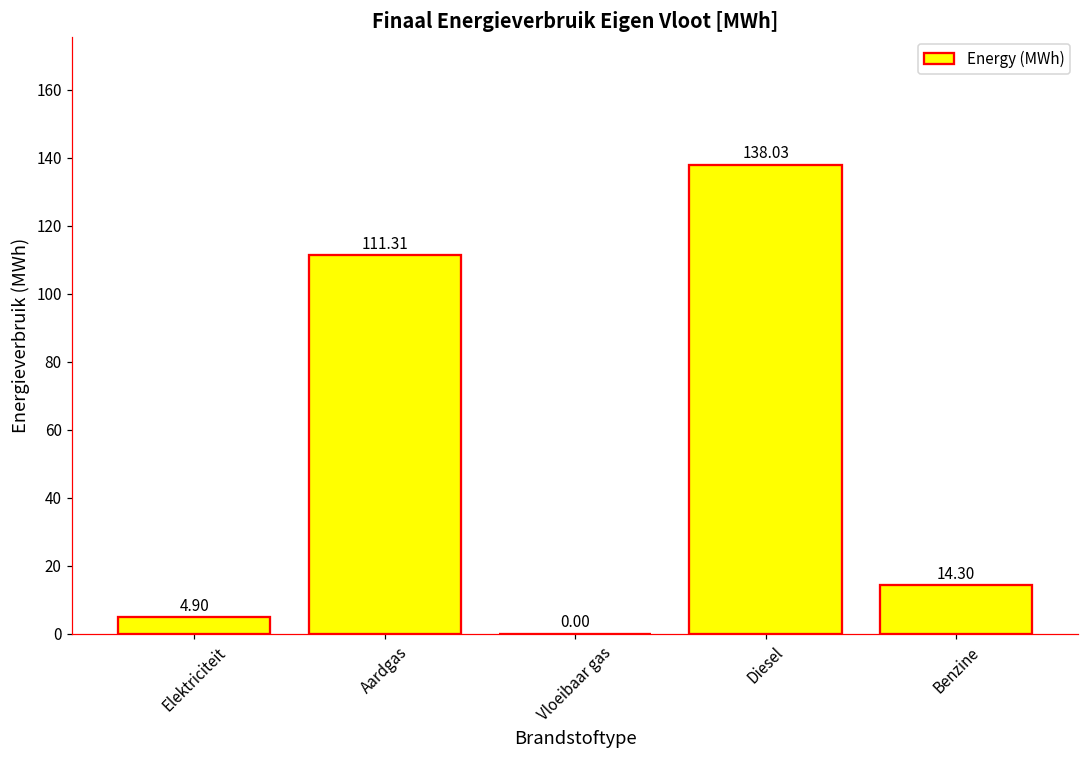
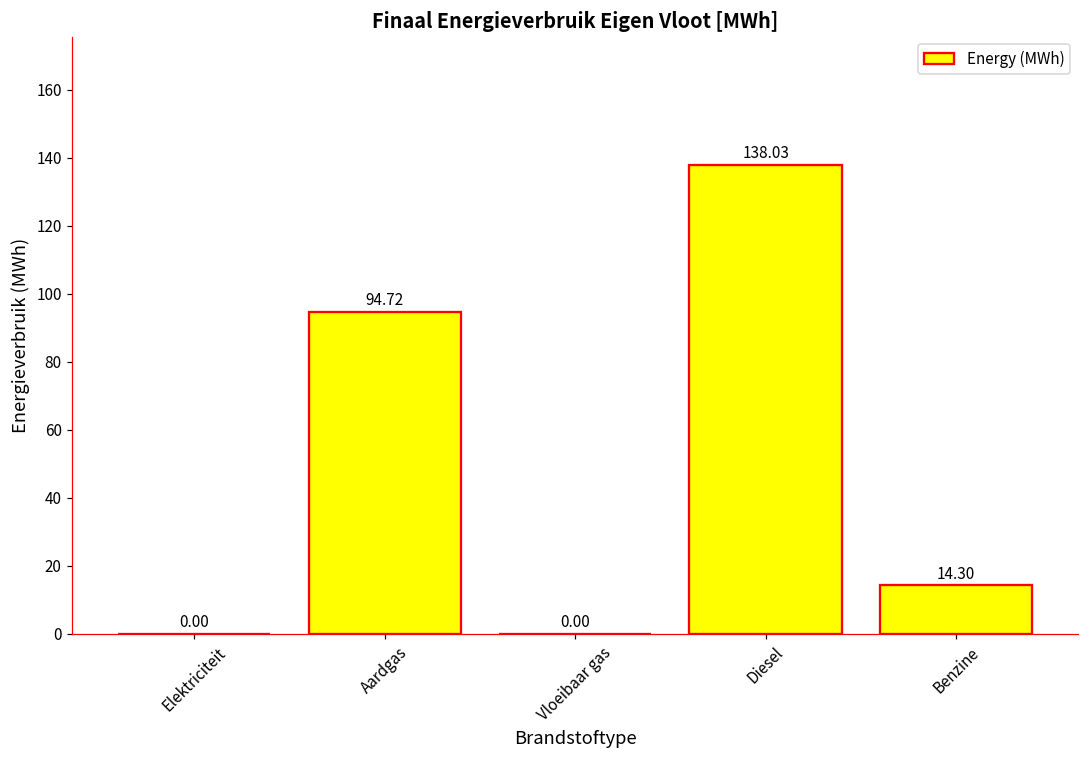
Elektriciteit: 4.90 -> 0.00
Aardgas: 111.31 -> 94.72
